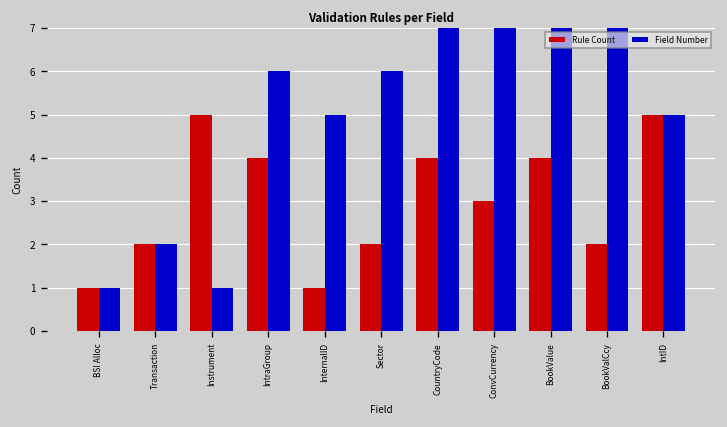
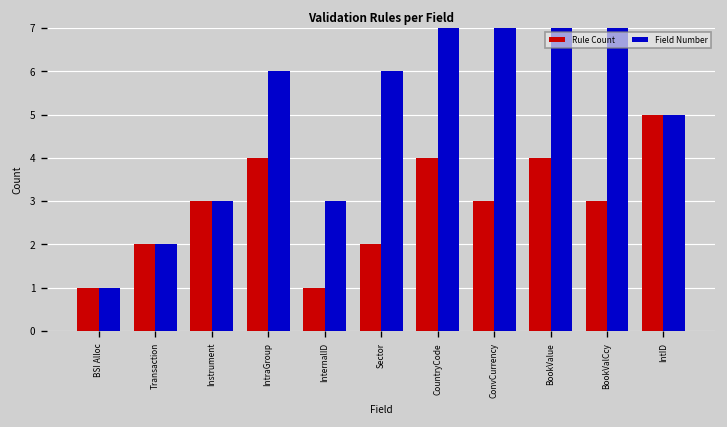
Rule Count, Instrument: 5 -> 3
Field Number, Instrument: 1 -> 3
Field Number, InternalID: 5 -> 3
Rule Count, BookValCcy: 2 -> 3
